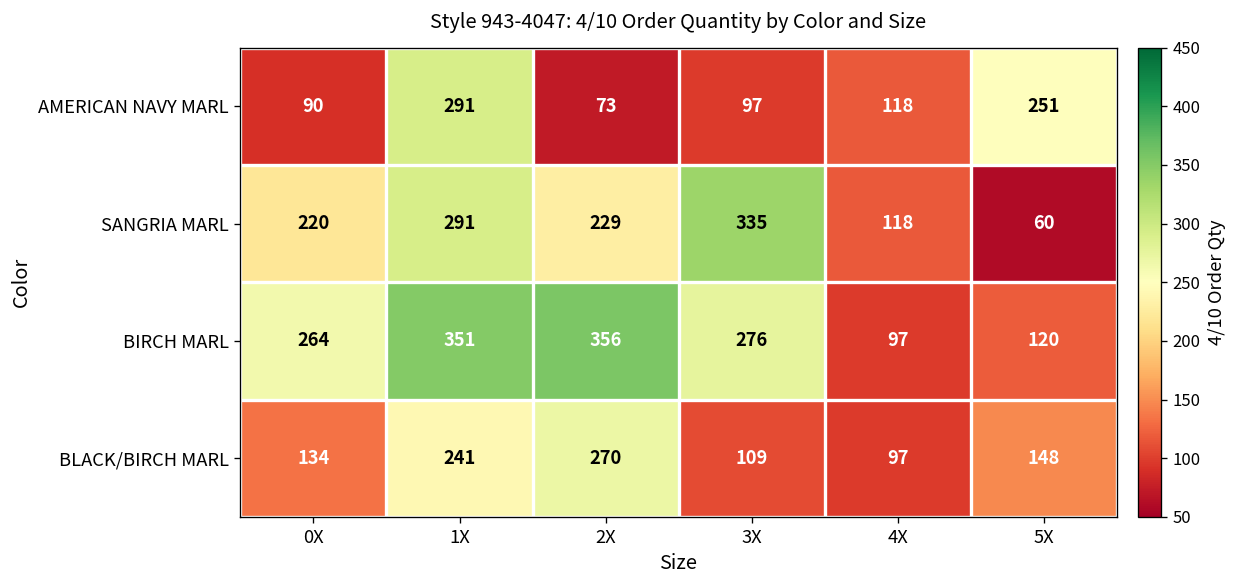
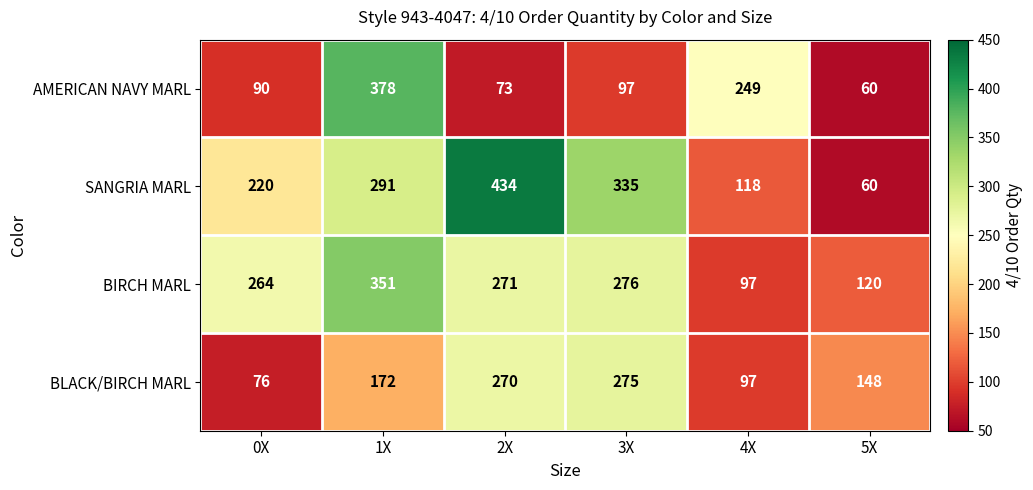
AMERICAN NAVY MARL, 1X: 291 -> 378
AMERICAN NAVY MARL, 4X: 118 -> 249
AMERICAN NAVY MARL, 5X: 251 -> 60
SANGRIA MARL, 2X: 229 -> 434
BIRCH MARL, 2X: 356 -> 271
BLACK/BIRCH MARL, 0X: 134 -> 76
BLACK/BIRCH MARL, 1X: 241 -> 172
BLACK/BIRCH MARL, 3X: 109 -> 275
